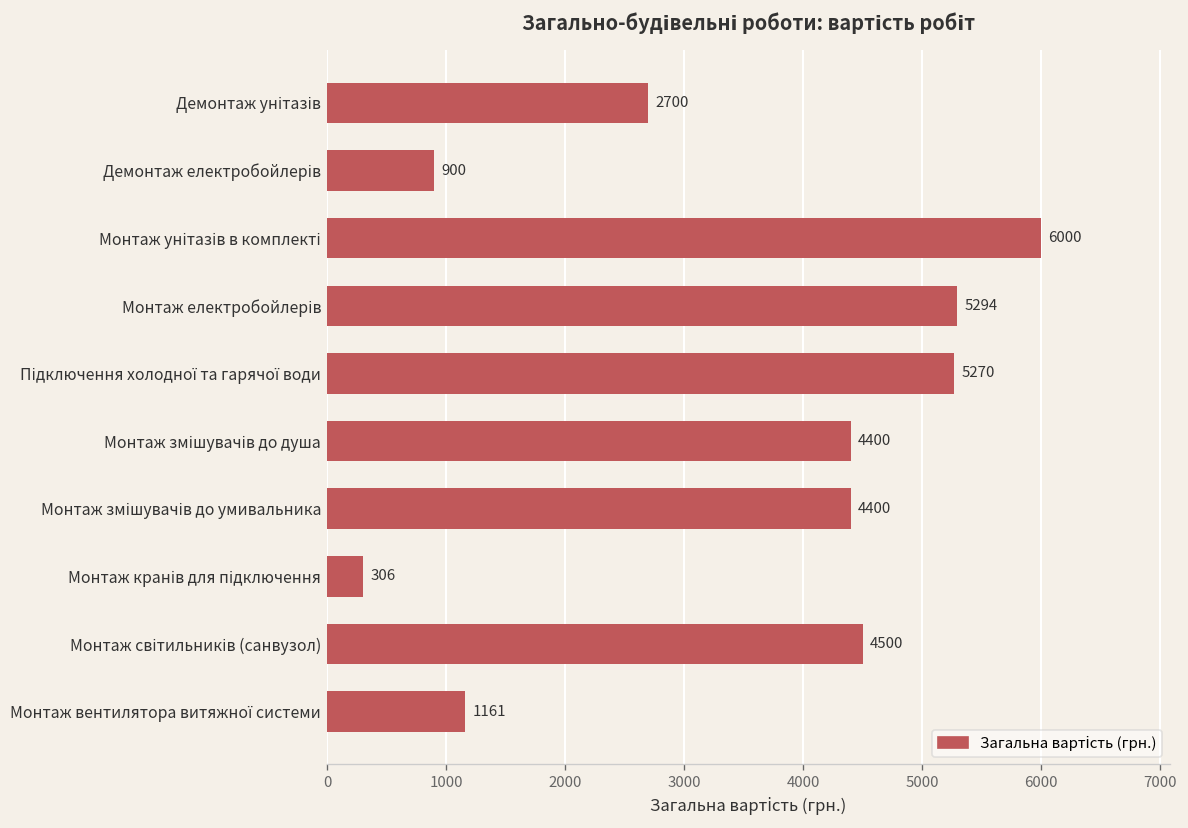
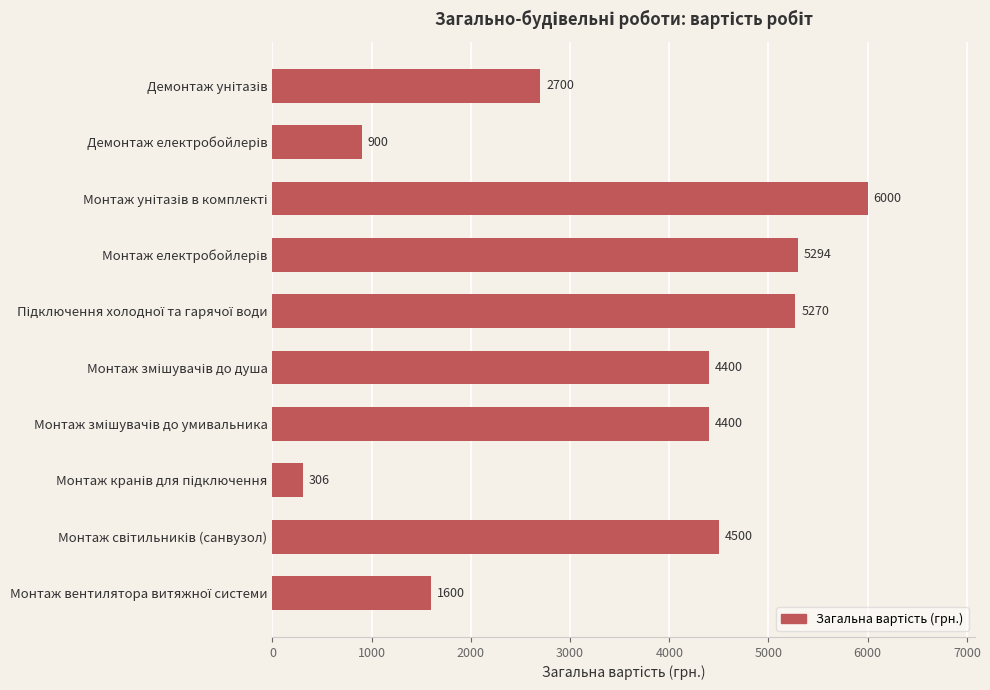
Монтаж вентилятора витяжної системи: 1161 -> 1600
